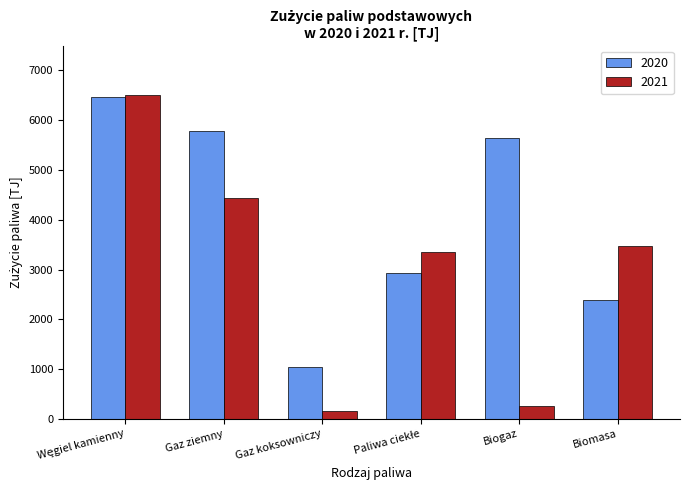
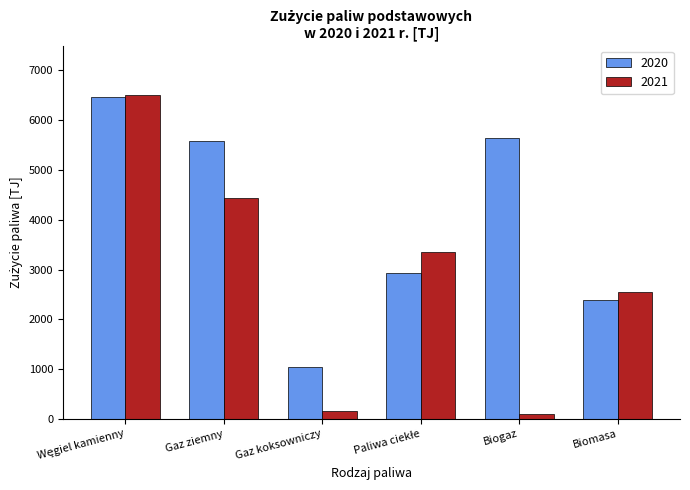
2020, Gaz ziemny: 5800 -> 5600
2021, Biogaz: 300 -> 100
2021, Biomasa: 3500 -> 2600
